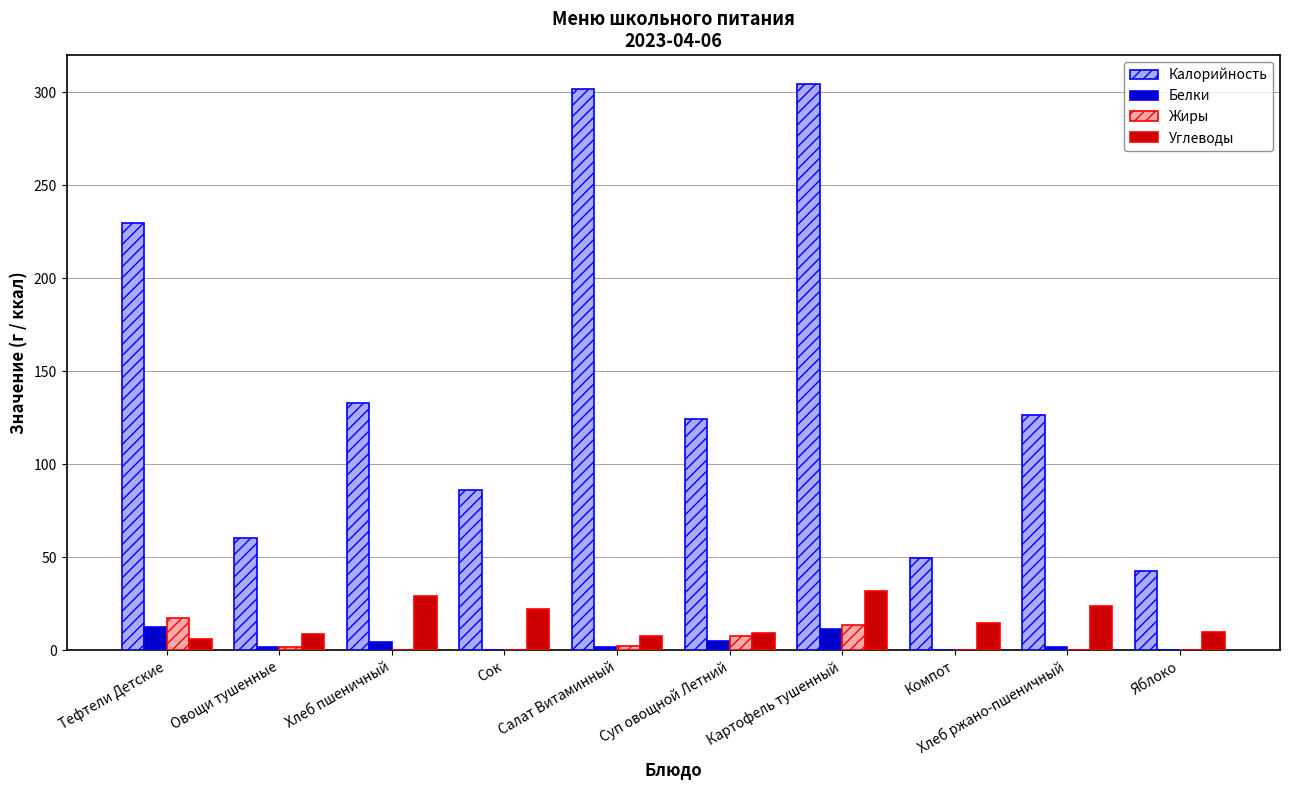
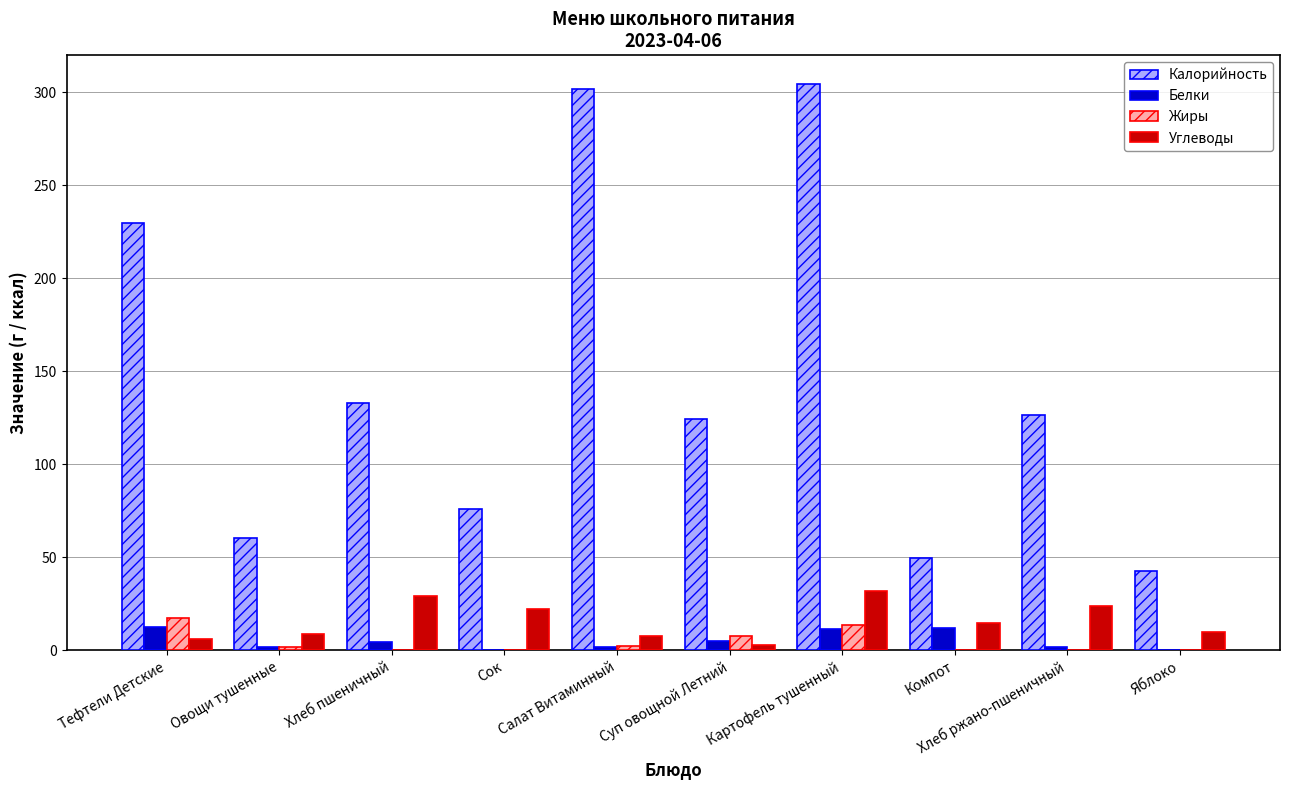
Калорийность, Сок: 86 -> 76
Углеводы, Суп овощной Летний: 9 -> 3
Белки, Компот: 0 -> 12
